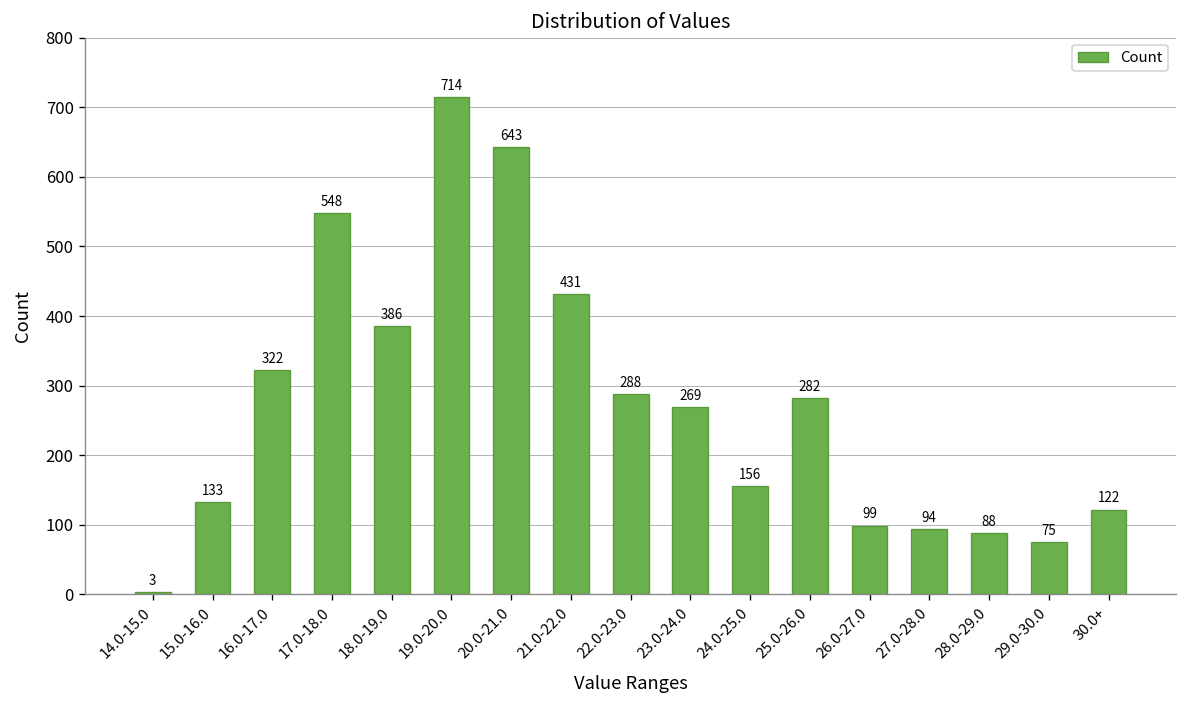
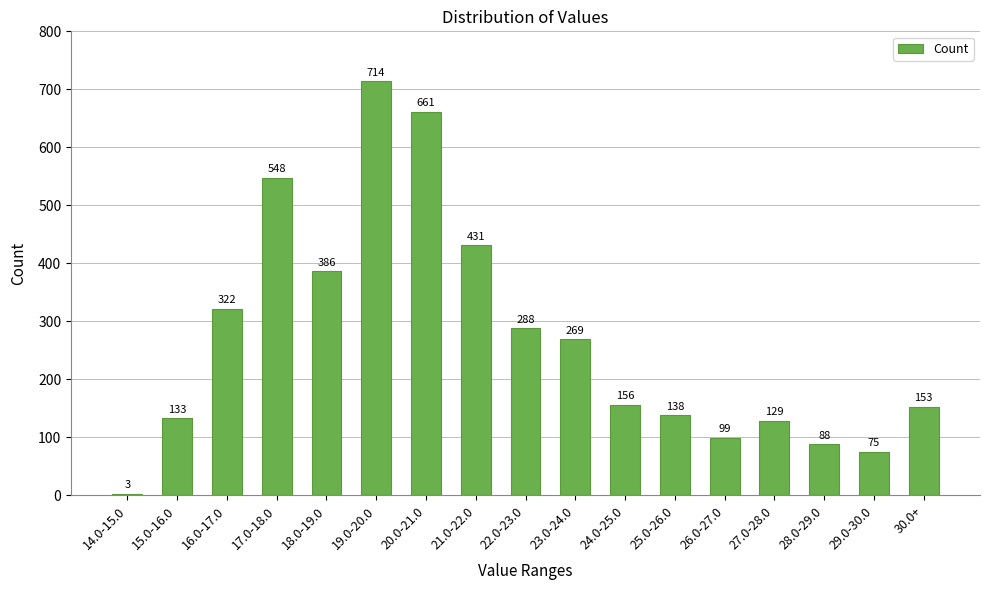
20.0-21.0: 643 -> 661
25.0-26.0: 282 -> 138
27.0-28.0: 94 -> 129
30.0+: 122 -> 153
